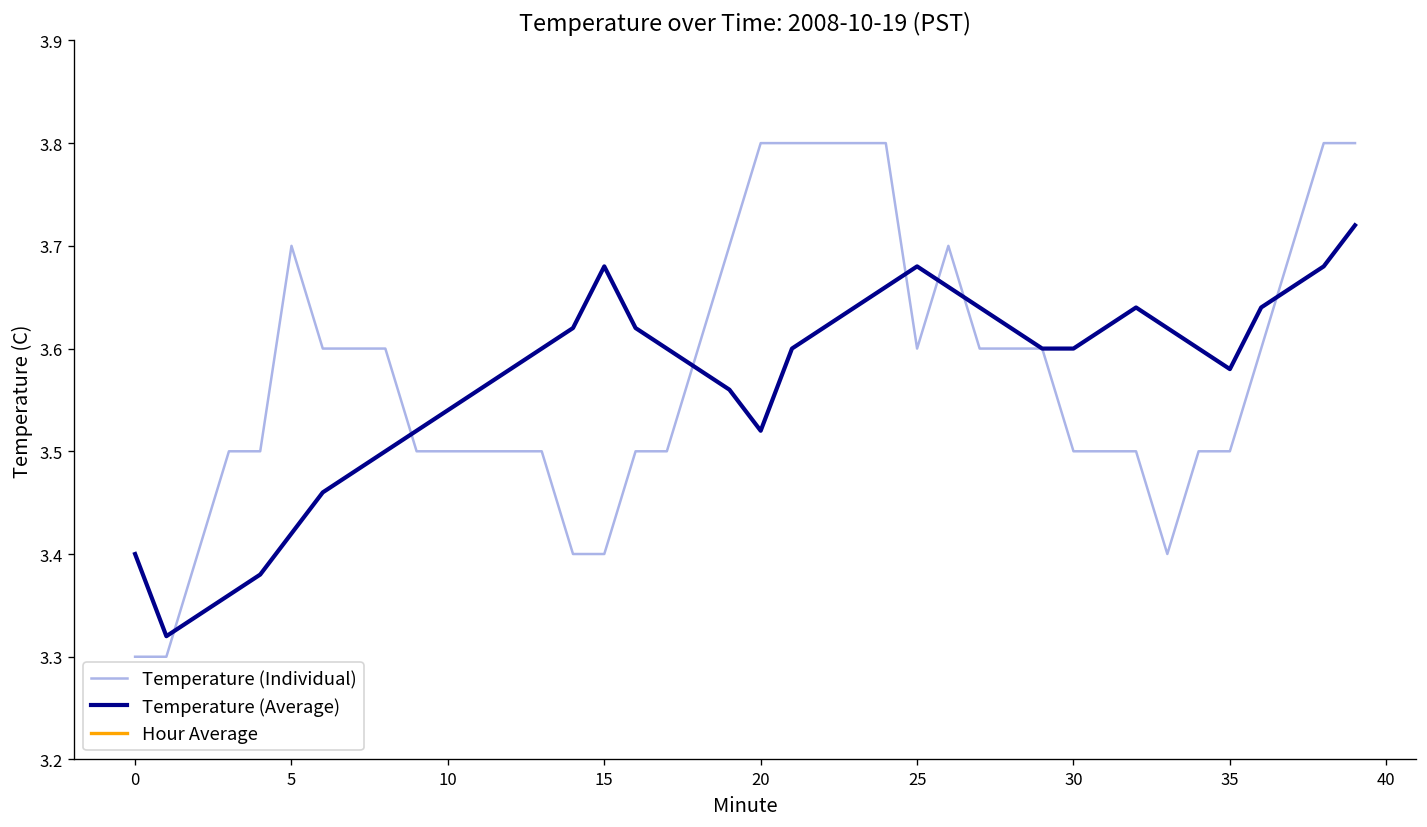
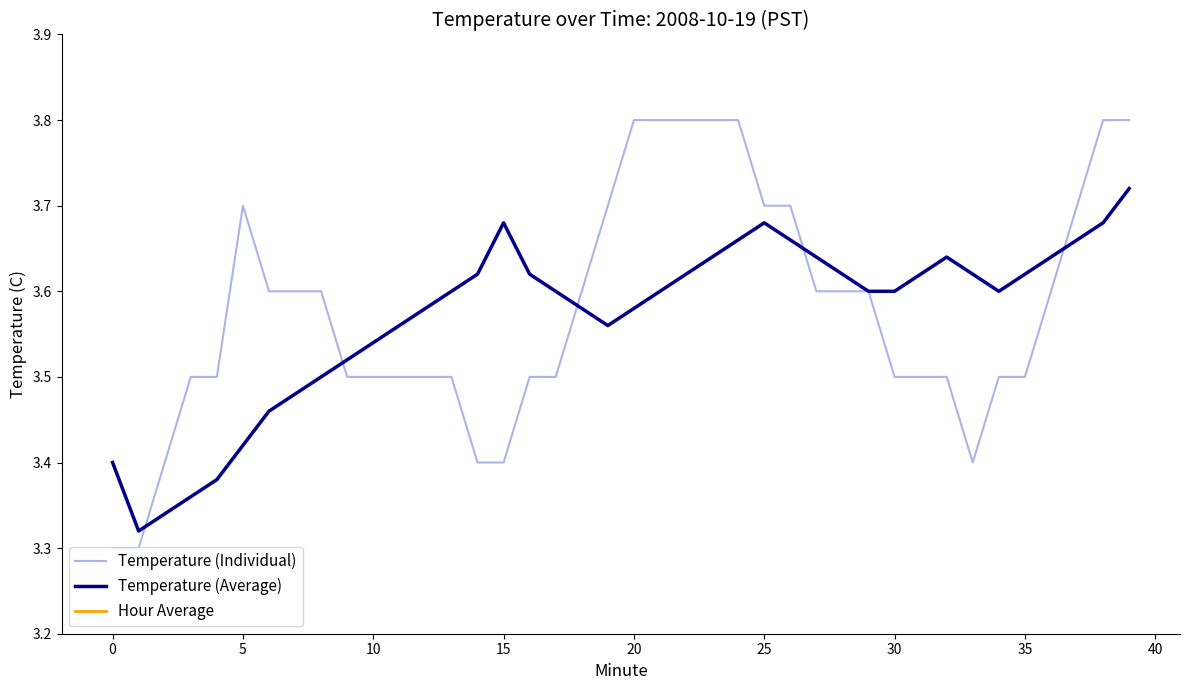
Temperature (Average), 20: 3.52 -> 3.58
Temperature (Individual), 25: 3.6 -> 3.7
Temperature (Average), 35: 3.58 -> 3.62
